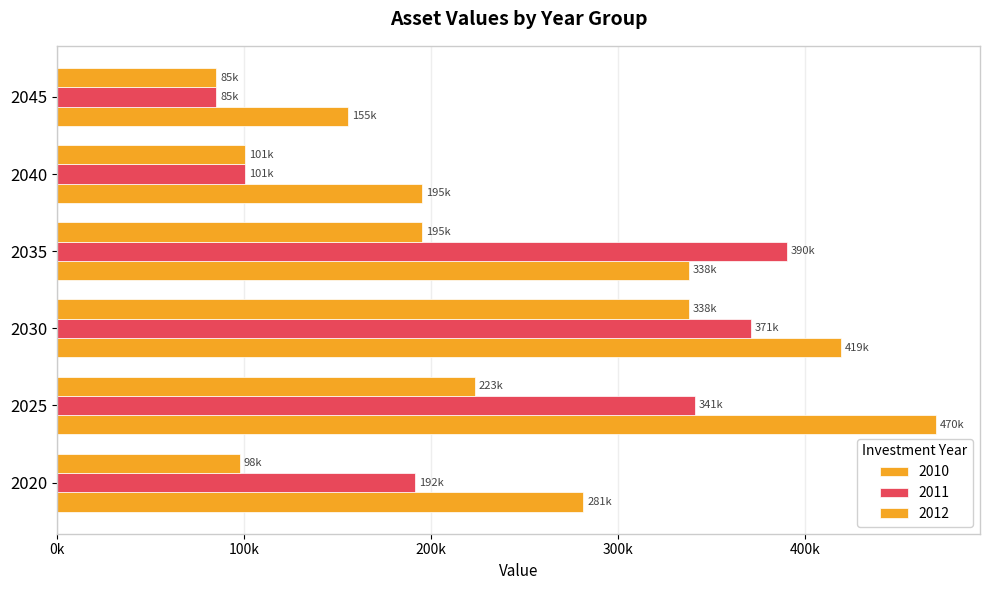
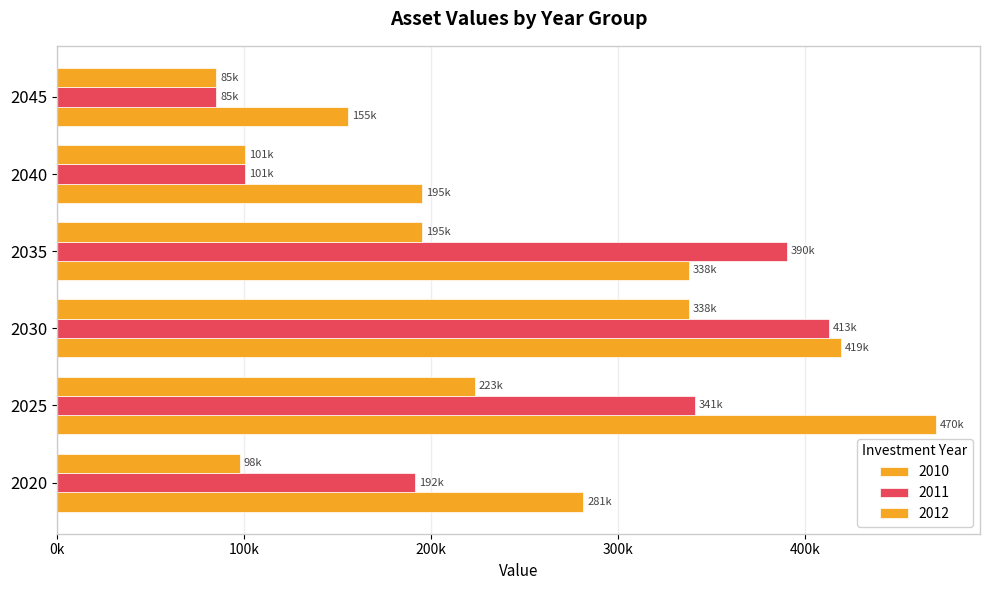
2011, 2030: 371k -> 413k
